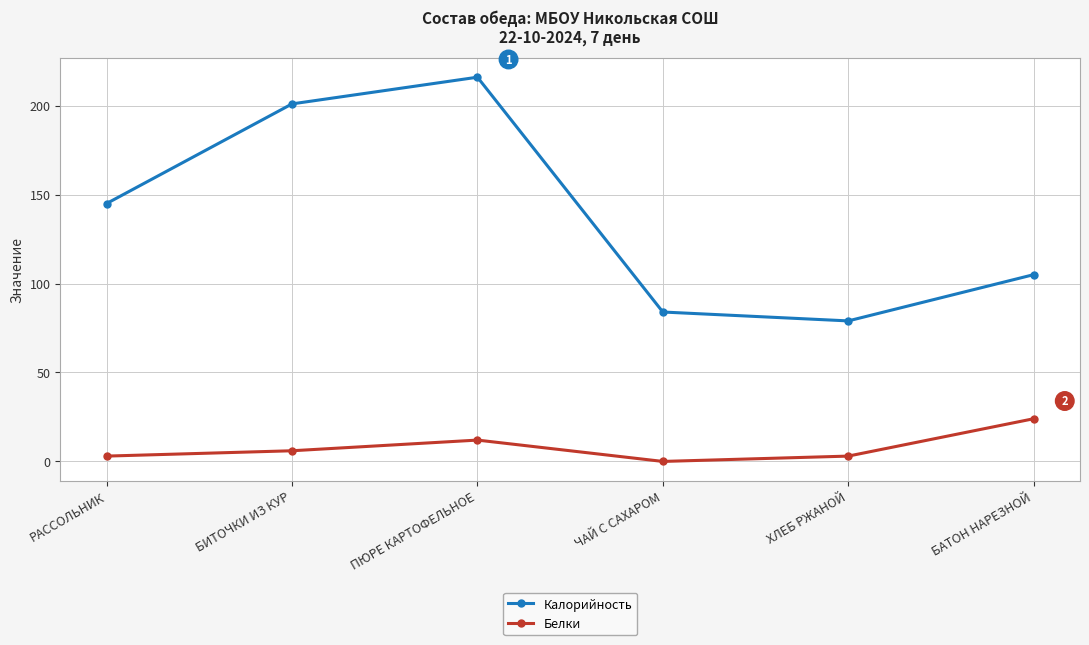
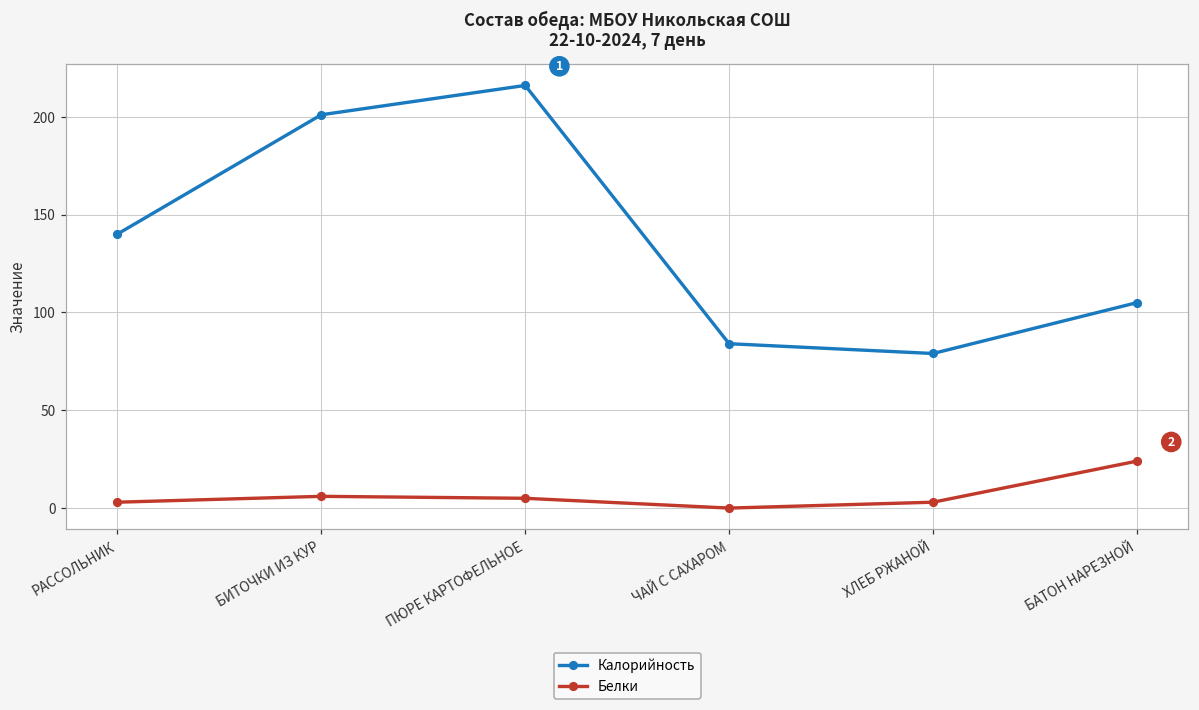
Калорийность, РАССОЛЬНИК: 145 -> 140
Белки, ПЮРЕ КАРТОФЕЛЬНОЕ: 12 -> 5
